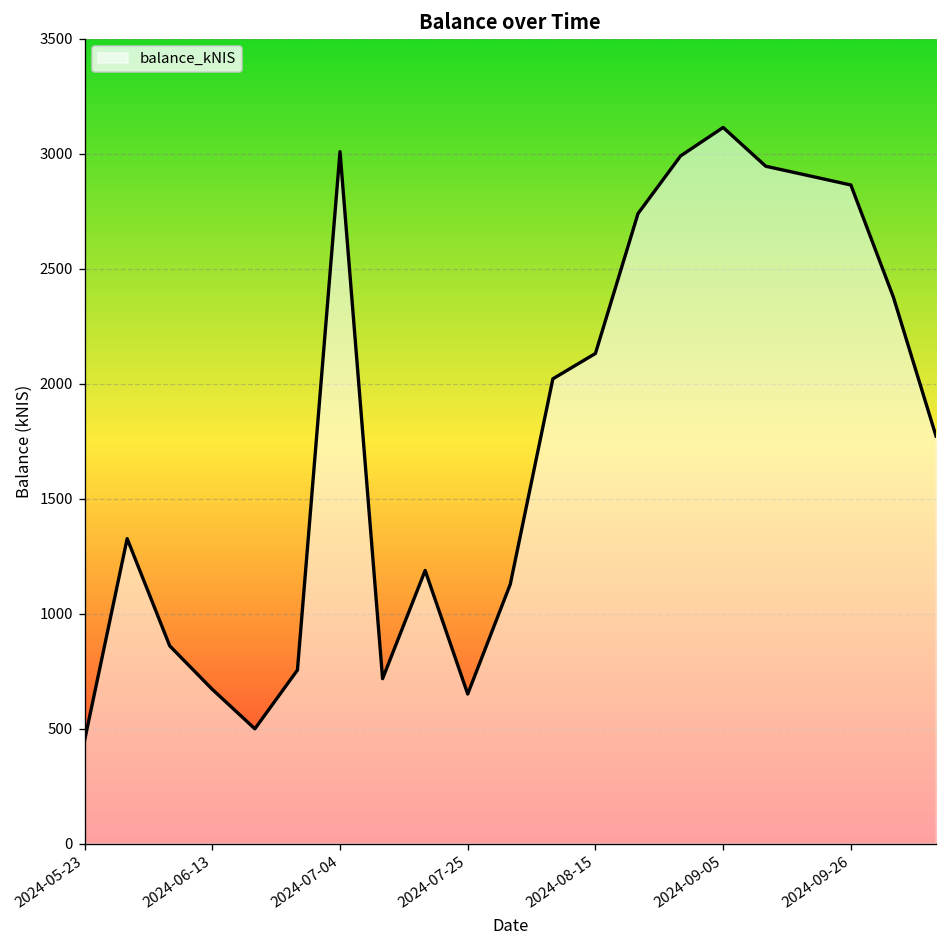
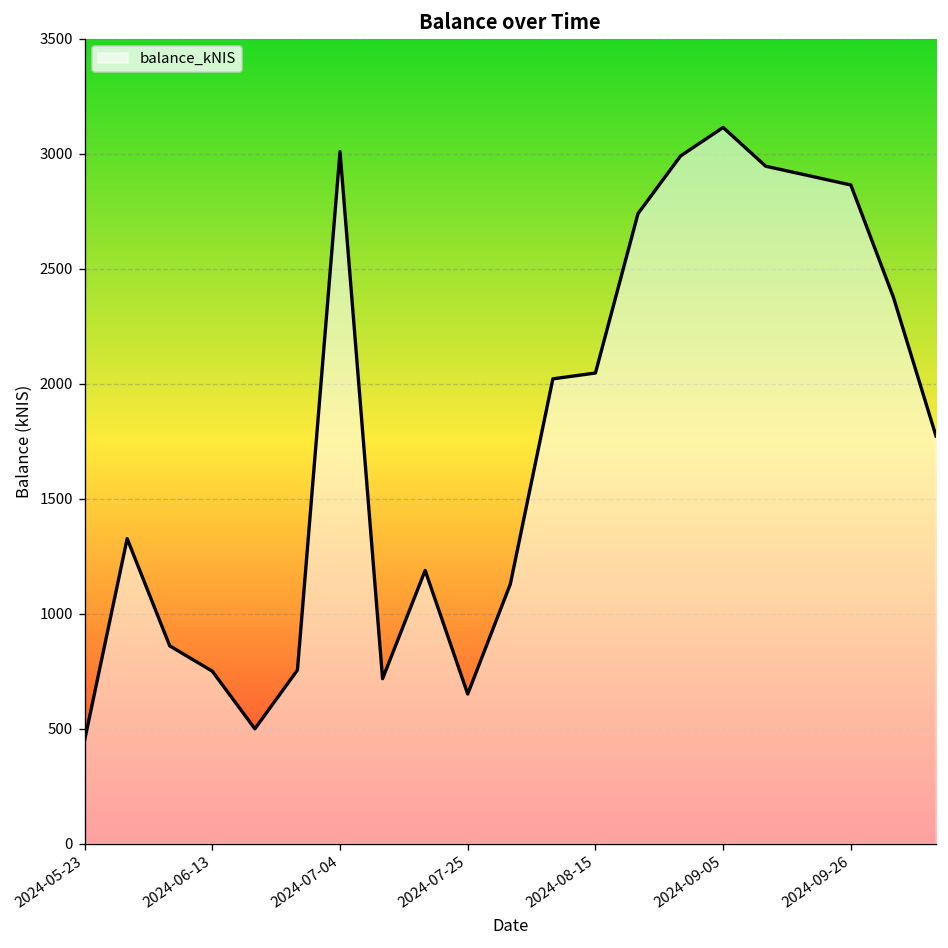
2024-06-13: 670 -> 750
2024-08-15: 2130 -> 2050
